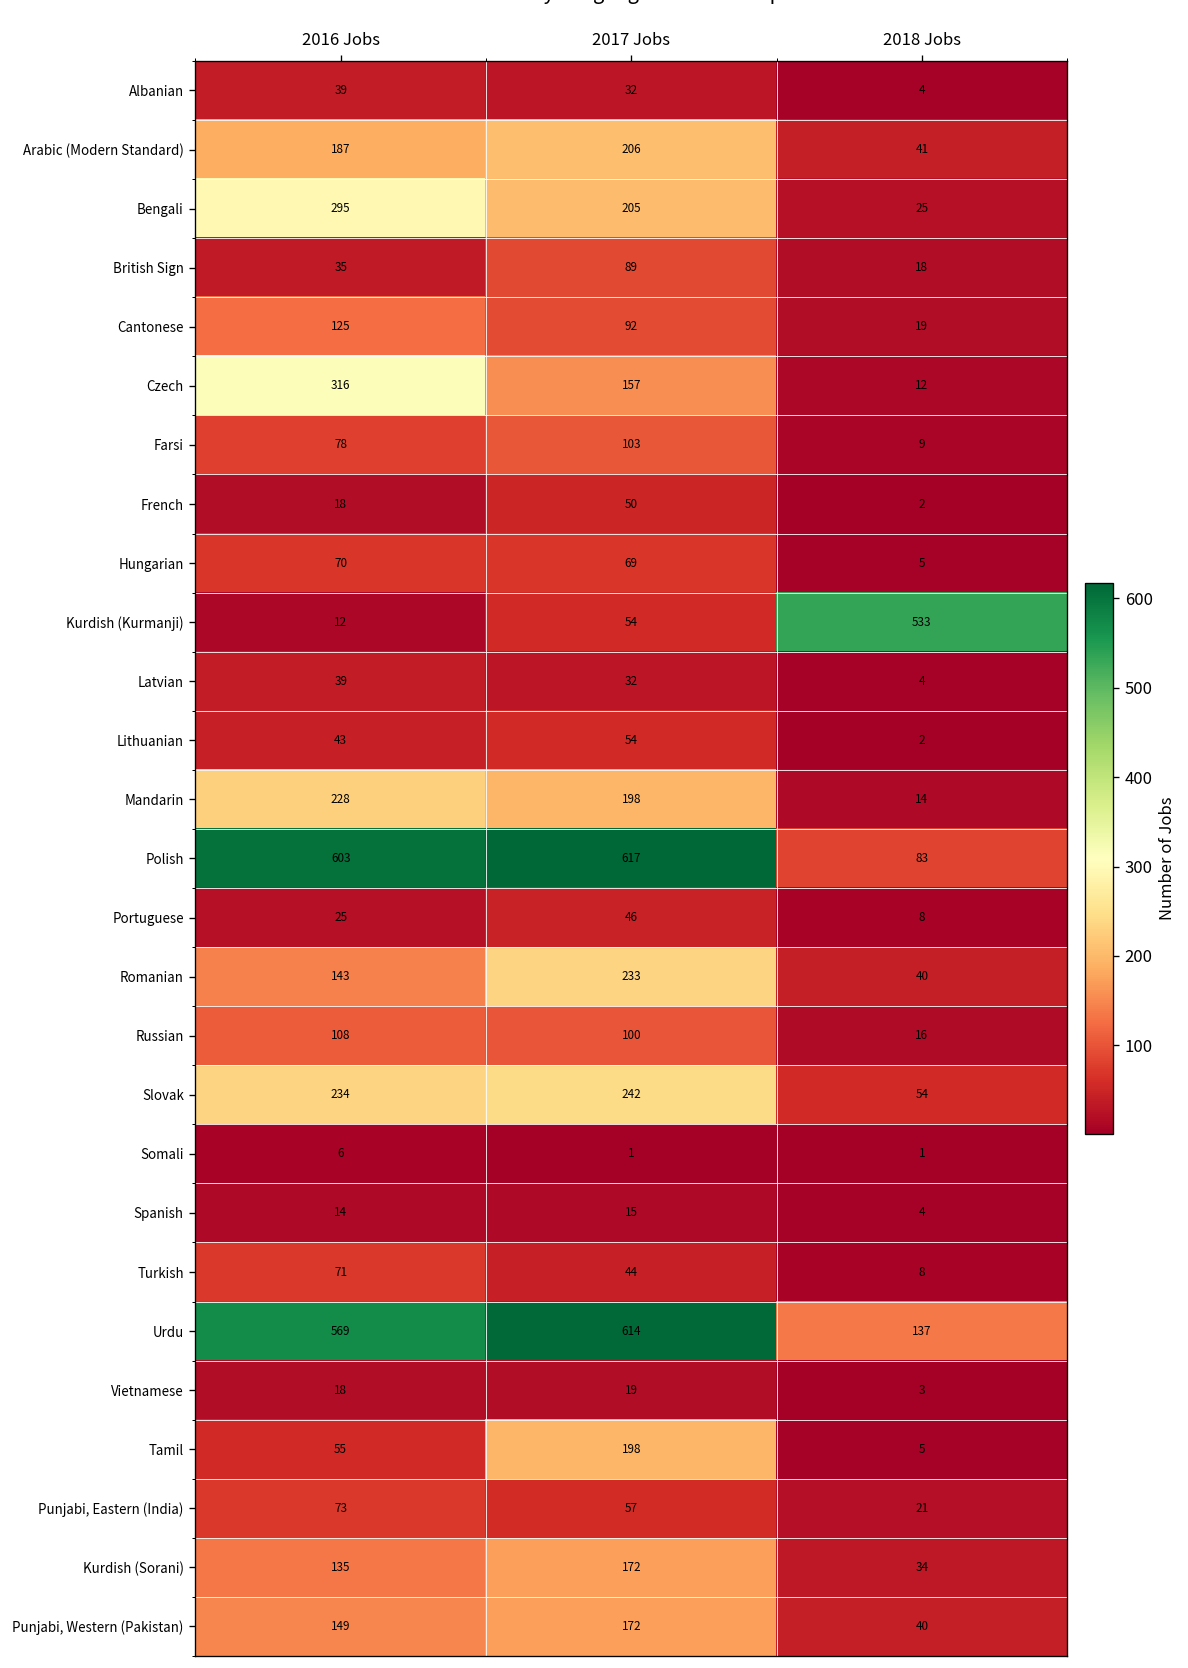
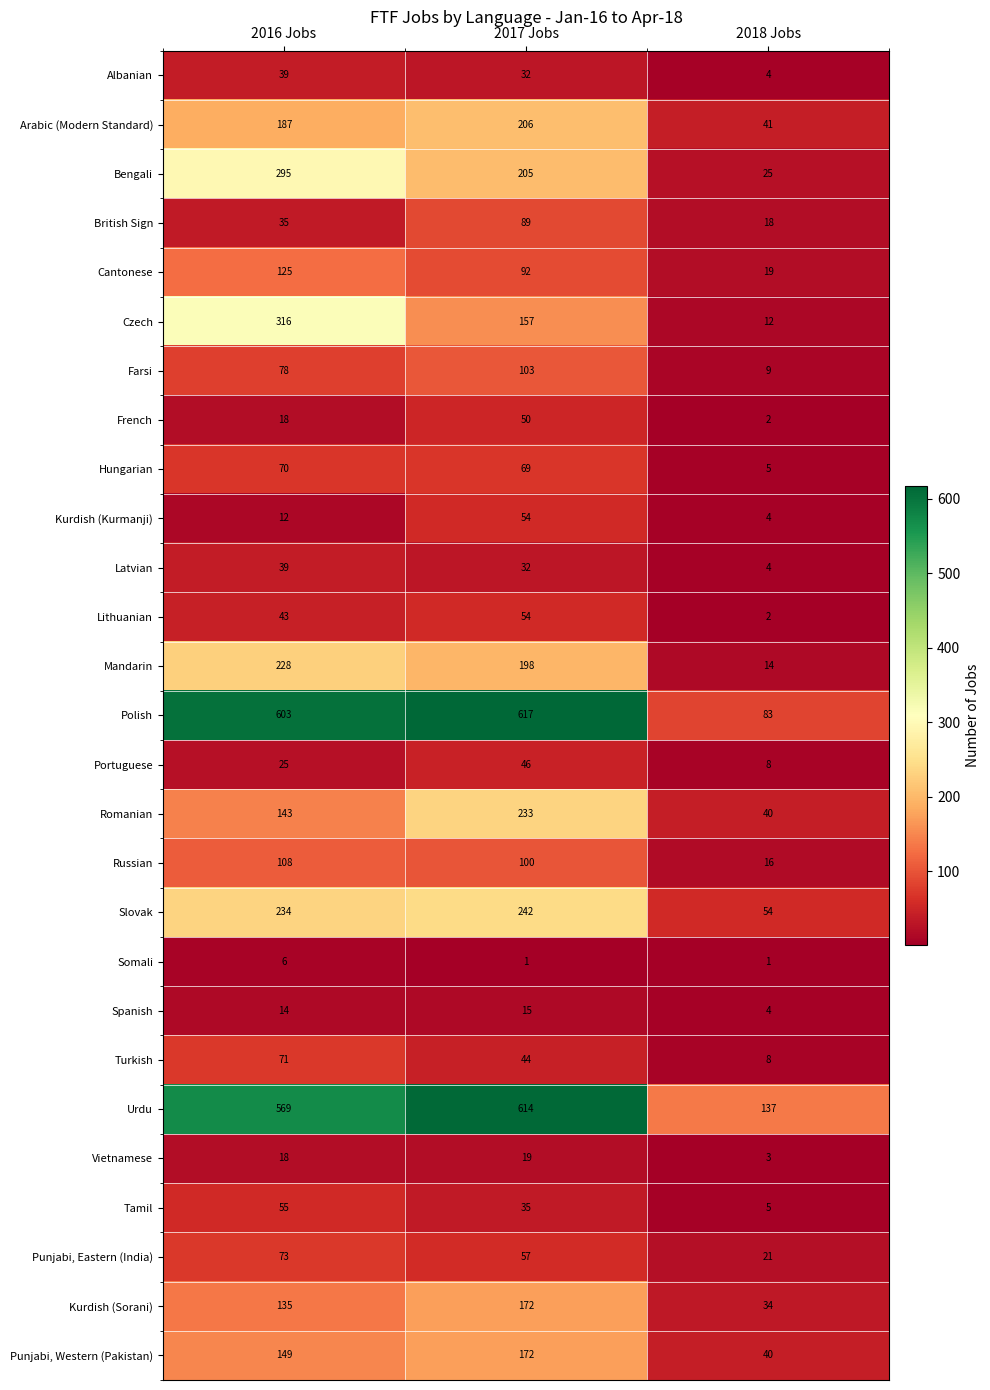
Kurdish (Kurmanji), 2018 Jobs: 533 -> 4
Tamil, 2017 Jobs: 198 -> 35
